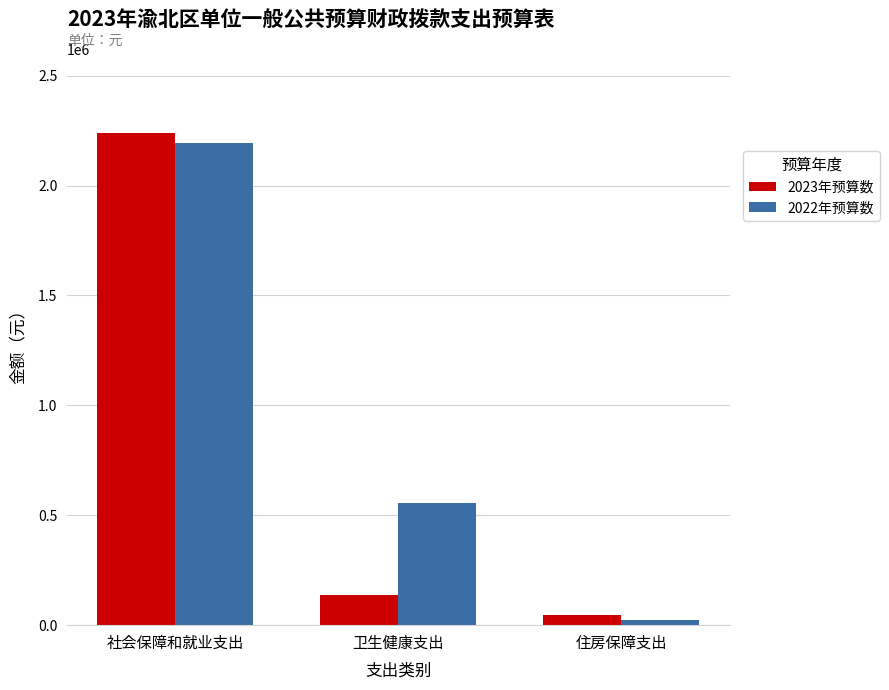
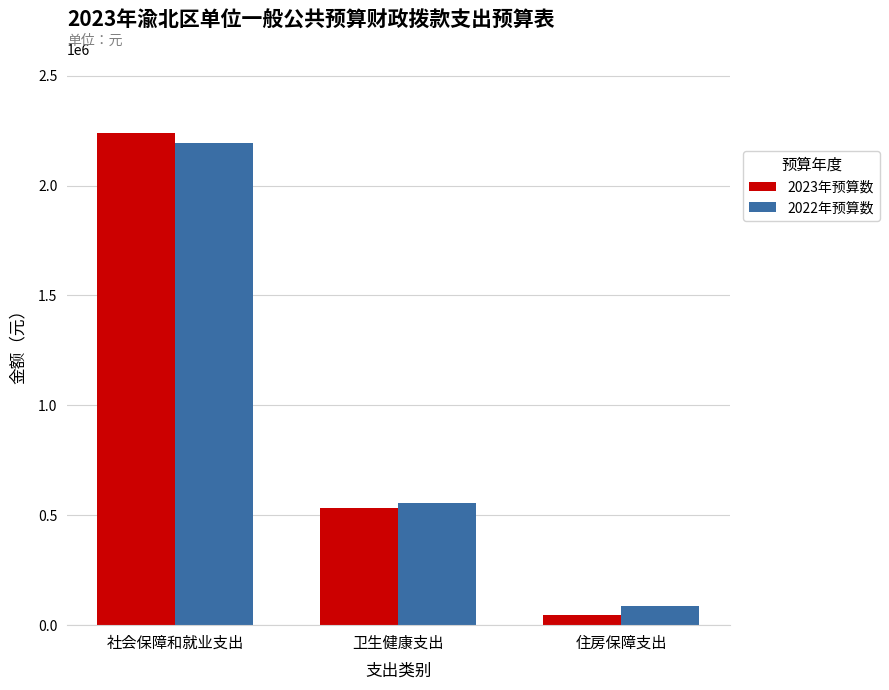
2023年预算数, 卫生健康支出: 140000 -> 530000
2022年预算数, 住房保障支出: 20000 -> 90000
